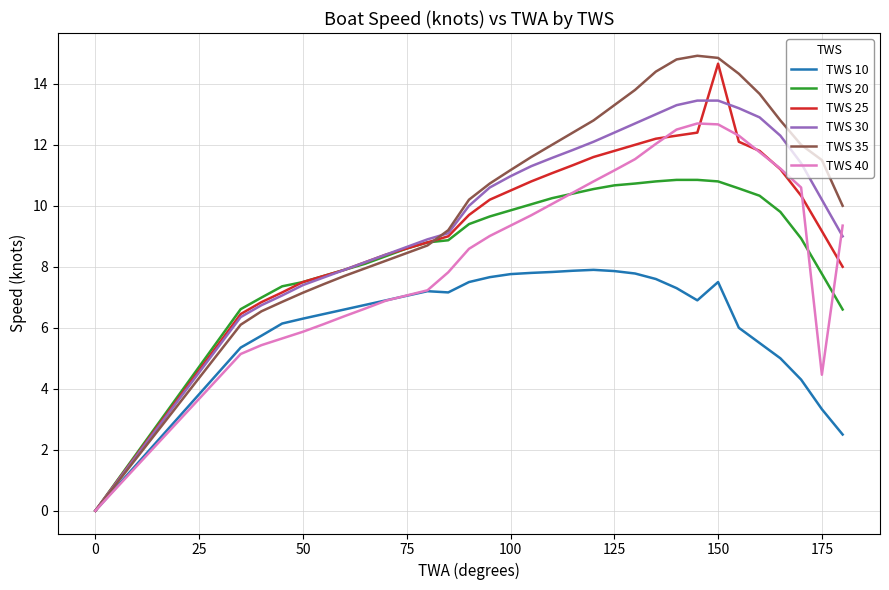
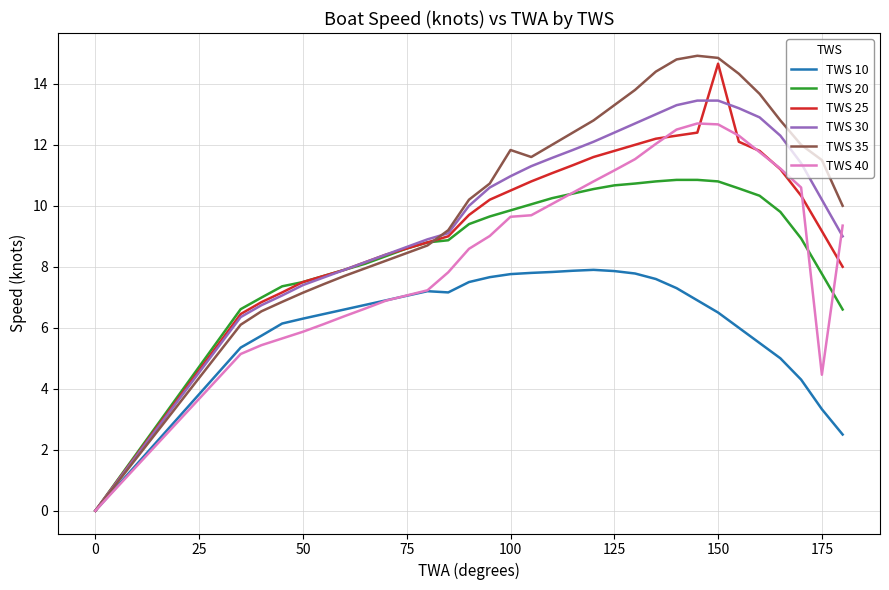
TWS 35, 100: 11.2 -> 11.8
TWS 40, 100: 9.4 -> 9.6
TWS 10, 150: 7.5 -> 6.5
